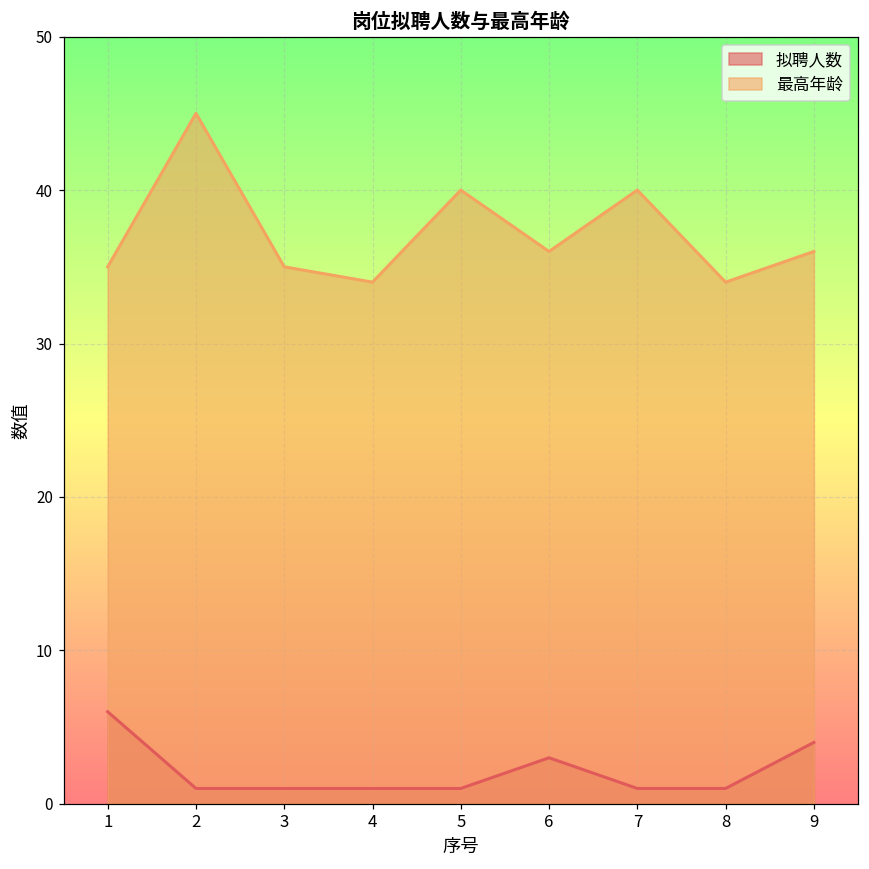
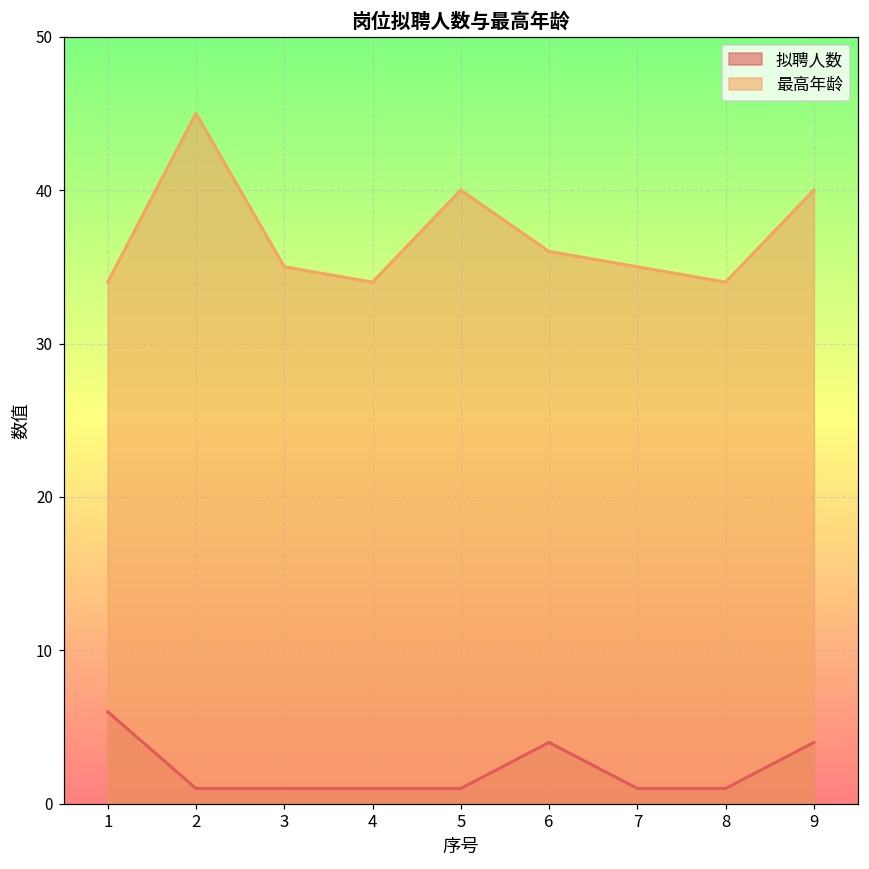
最高年龄, 1: 35 -> 34
拟聘人数, 6: 3 -> 4
最高年龄, 7: 40 -> 35
最高年龄, 9: 36 -> 40
